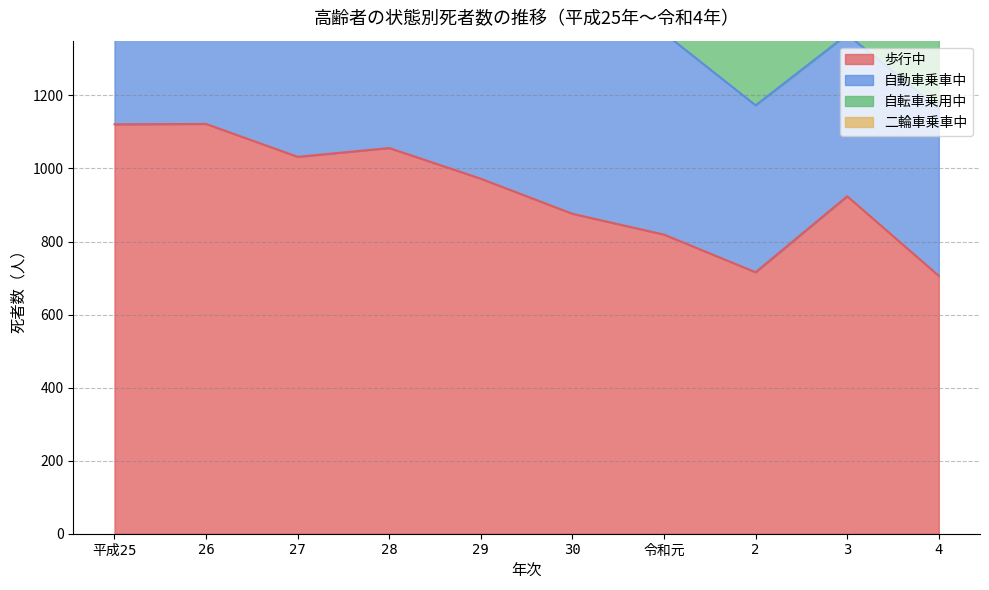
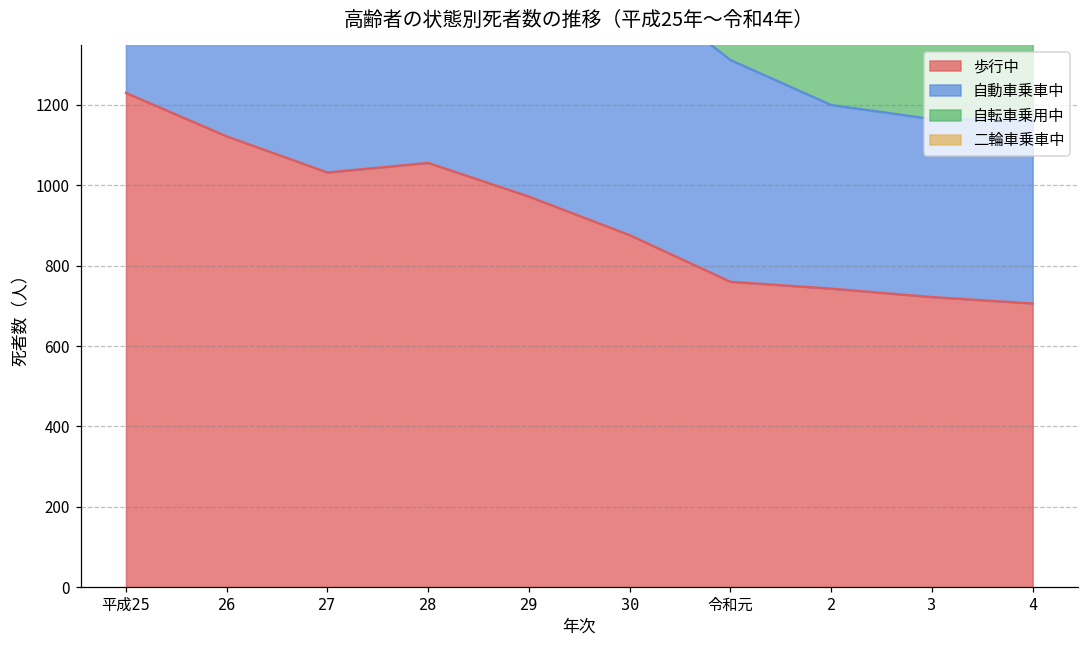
歩行中, 平成25: 1120 -> 1230
歩行中, 令和元: 820 -> 760
歩行中, 2: 720 -> 740
歩行中, 3: 920 -> 720
